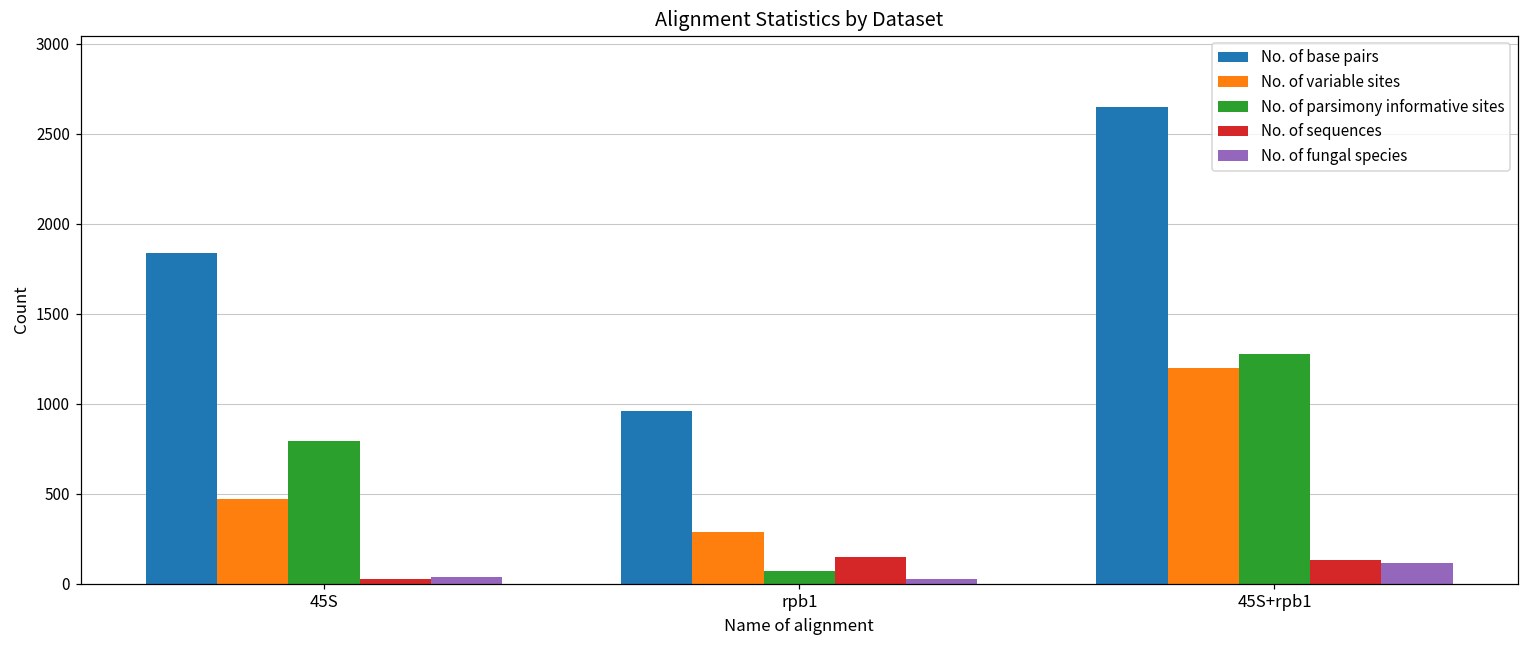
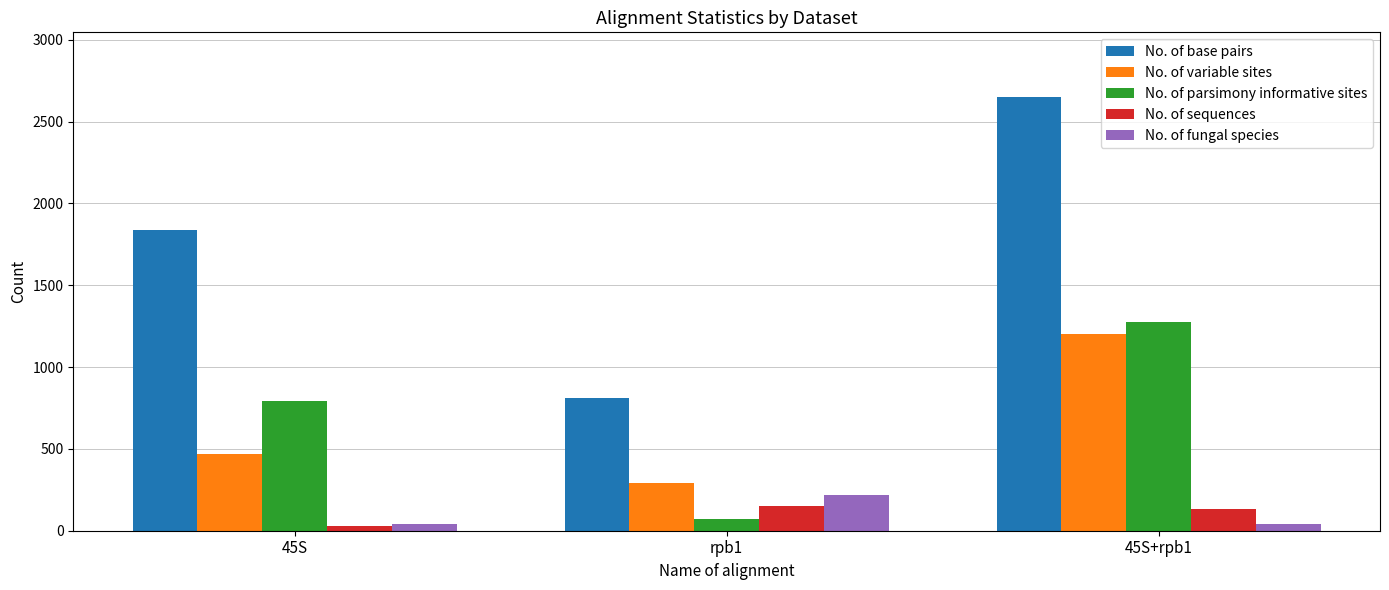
No. of base pairs, rpb1: 960 -> 810
No. of fungal species, rpb1: 20 -> 220
No. of fungal species, 45S+rpb1: 120 -> 40
